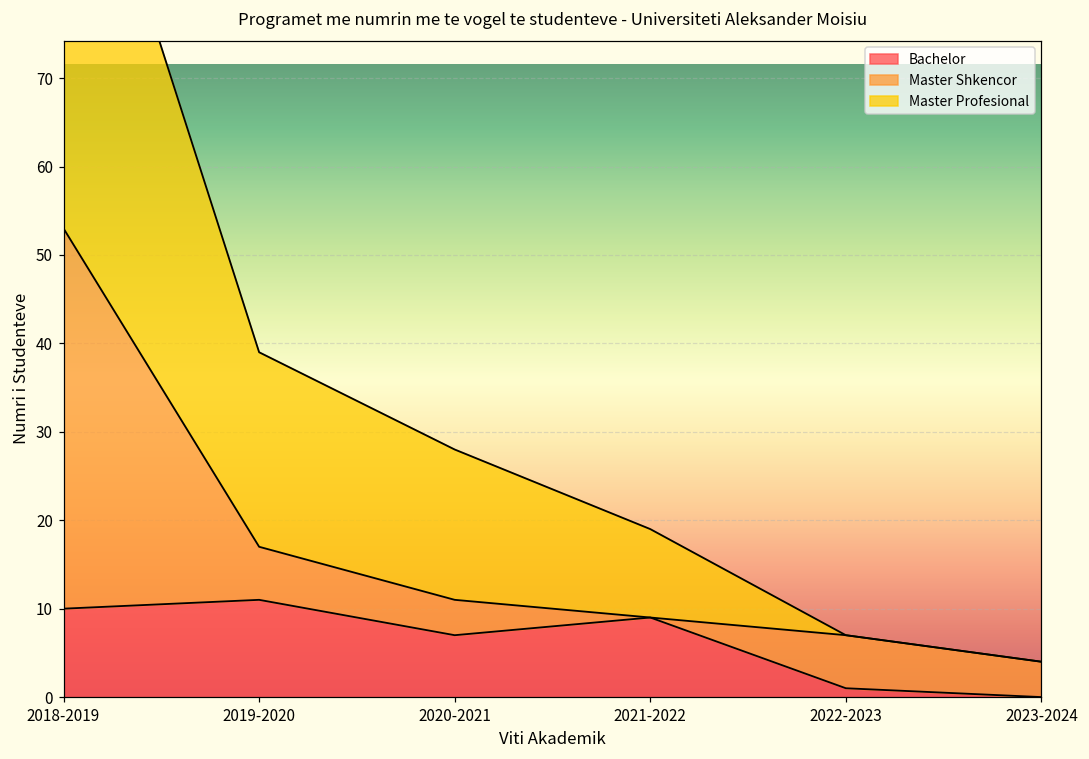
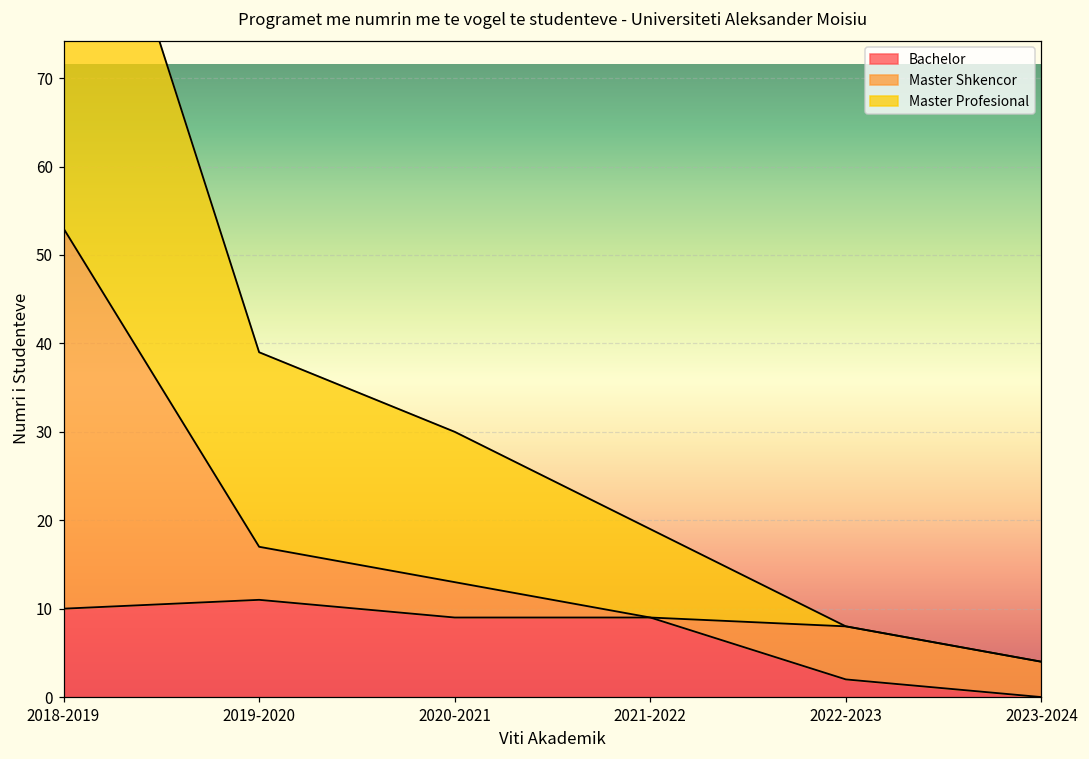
Bachelor, 2020-2021: 7 -> 9
Bachelor, 2022-2023: 1 -> 2
